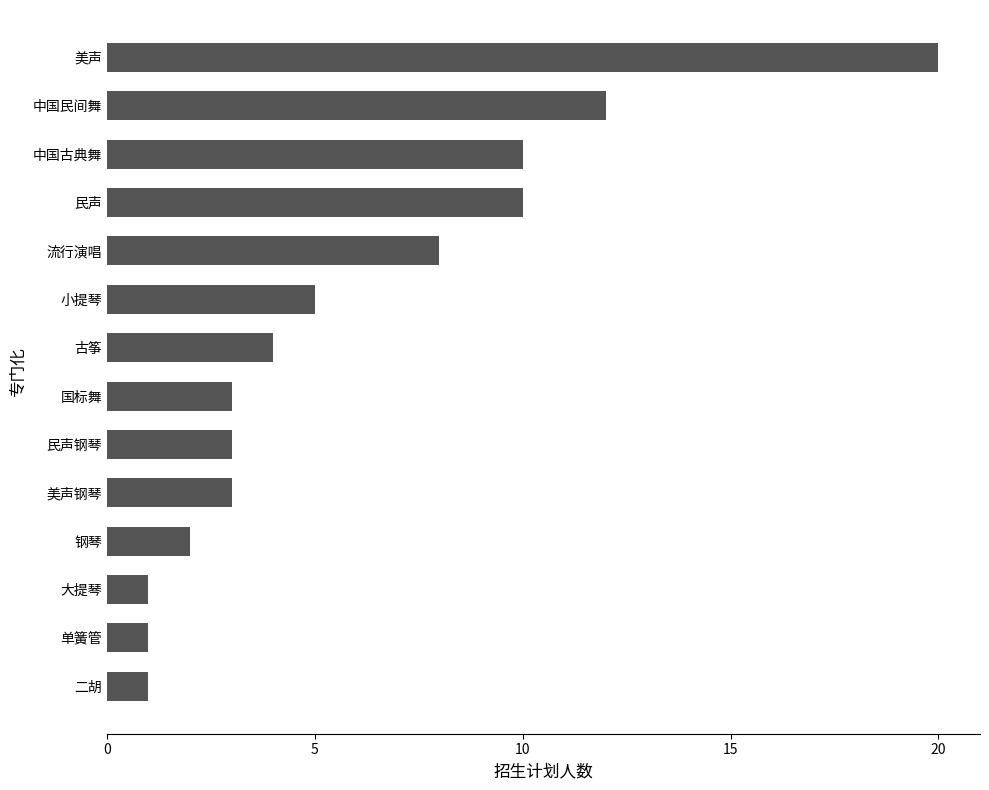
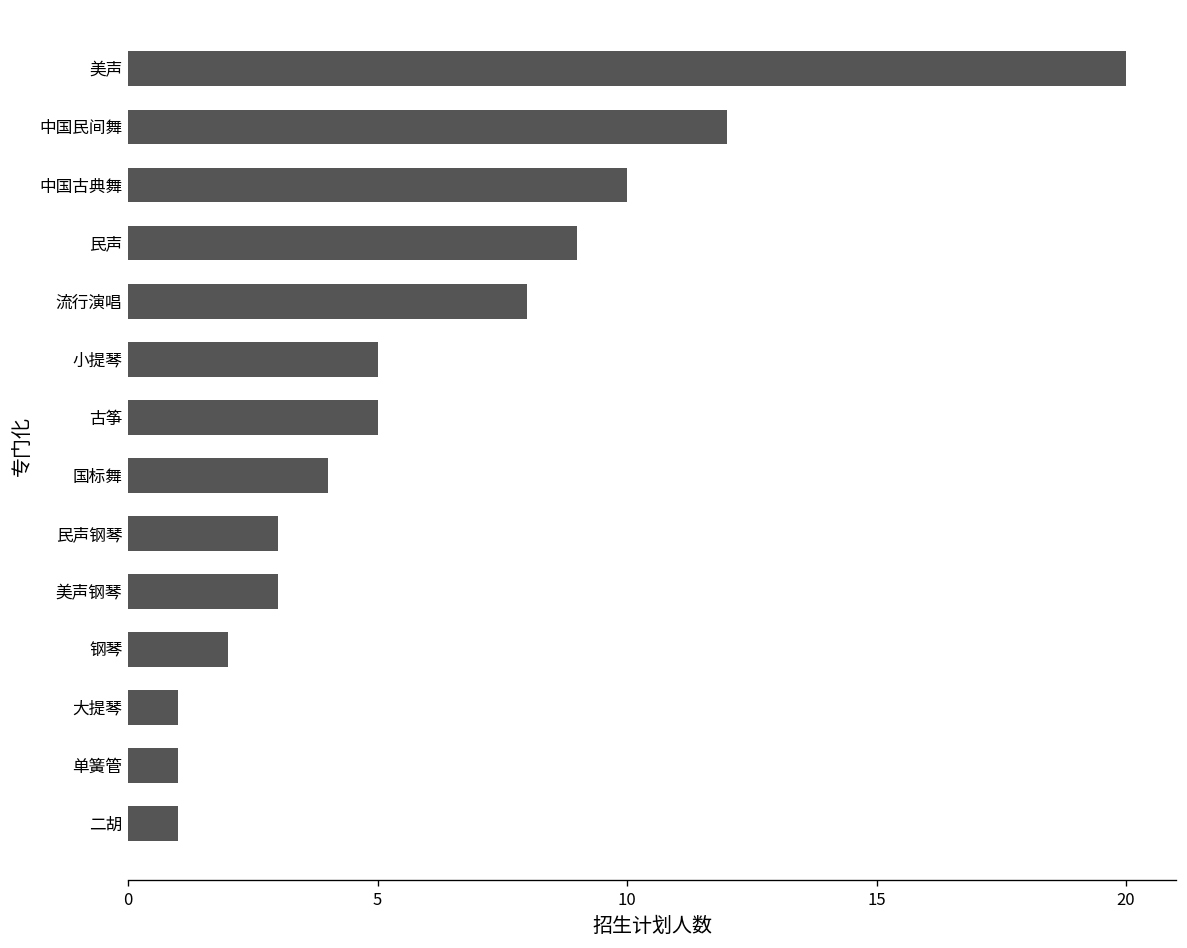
民声: 10 -> 9
古筝: 4 -> 5
国标舞: 3 -> 4
